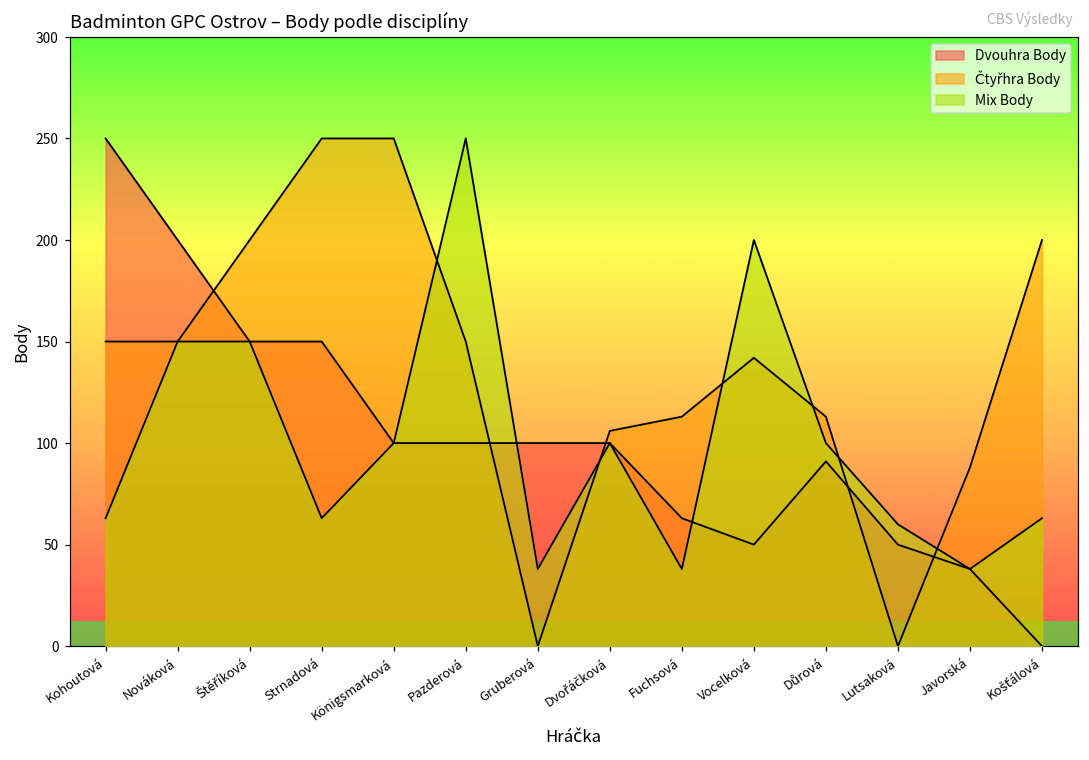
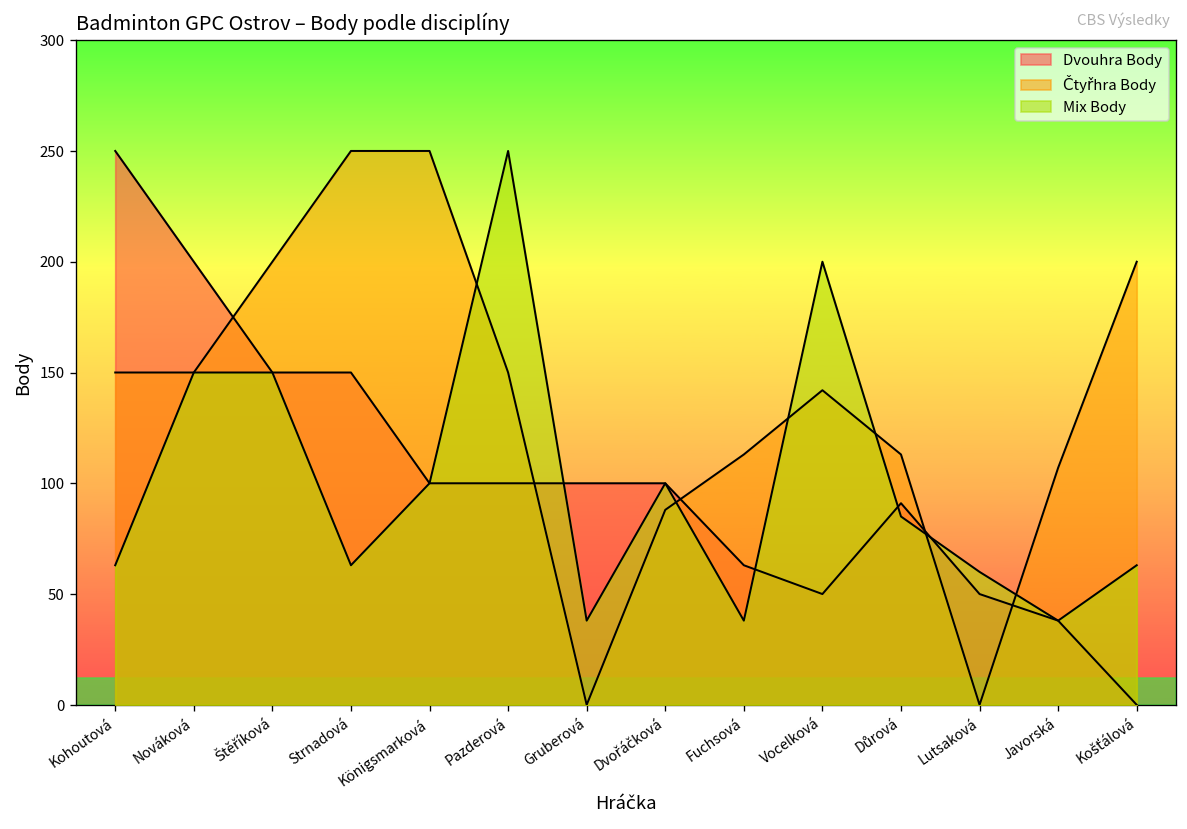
Čtyřhra Body, Dvořáčková: 106 -> 88
Mix Body, Důrová: 100 -> 85
Čtyřhra Body, Javorská: 88 -> 107
